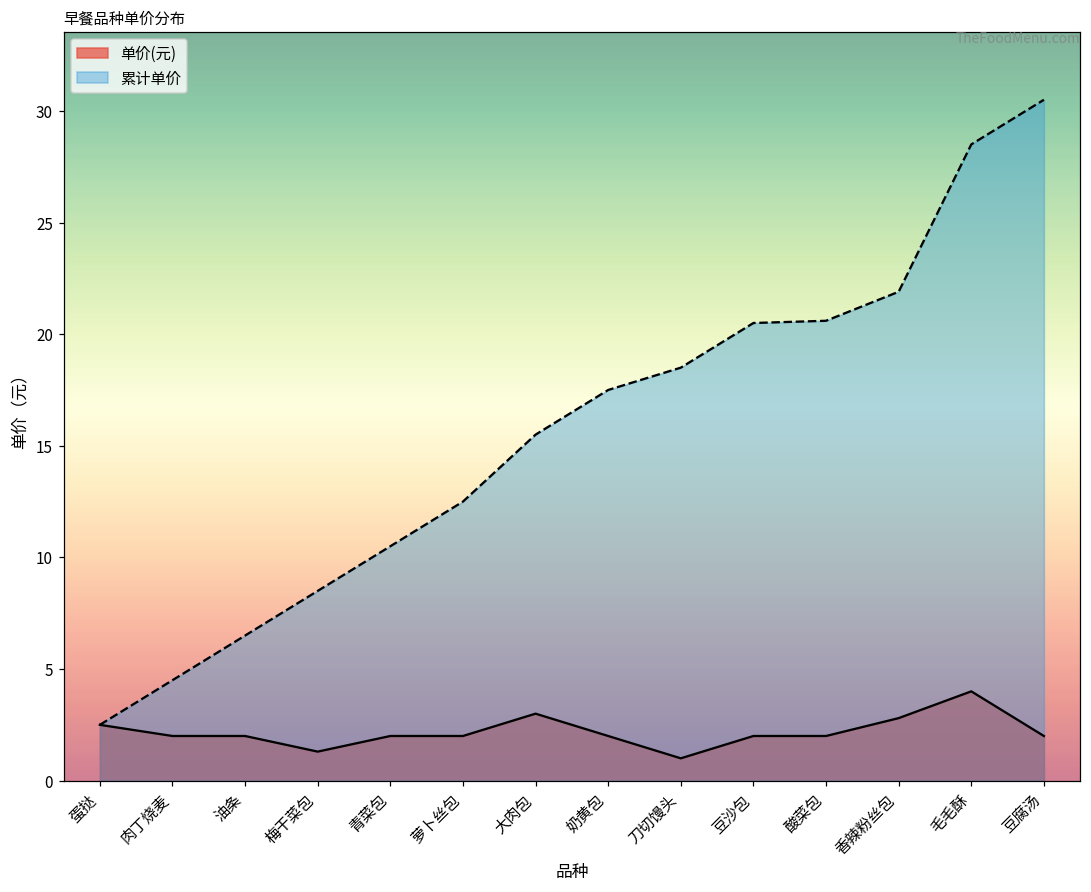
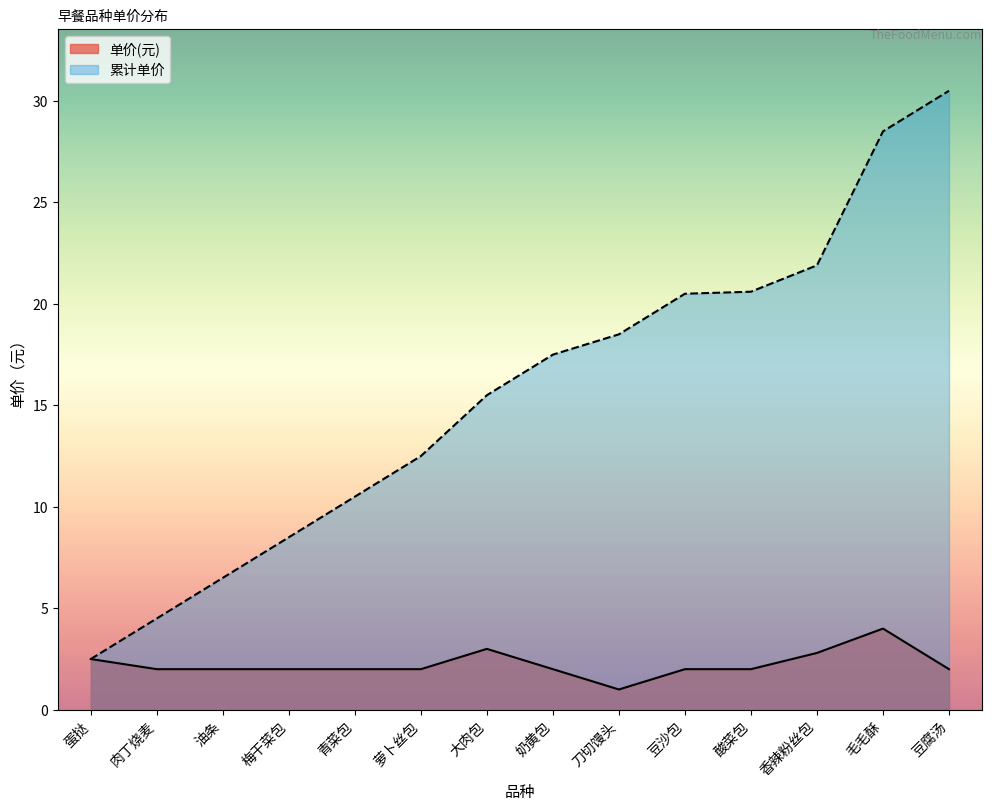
单价(元), 梅干菜包: 1.3 -> 2.0
